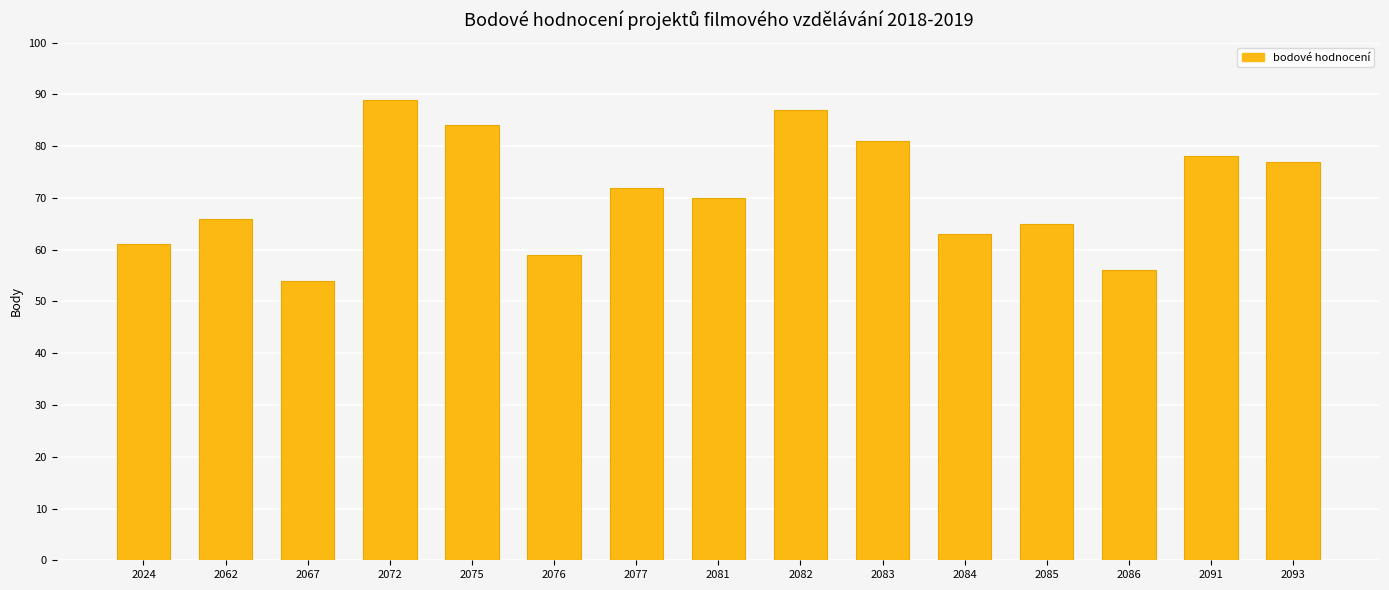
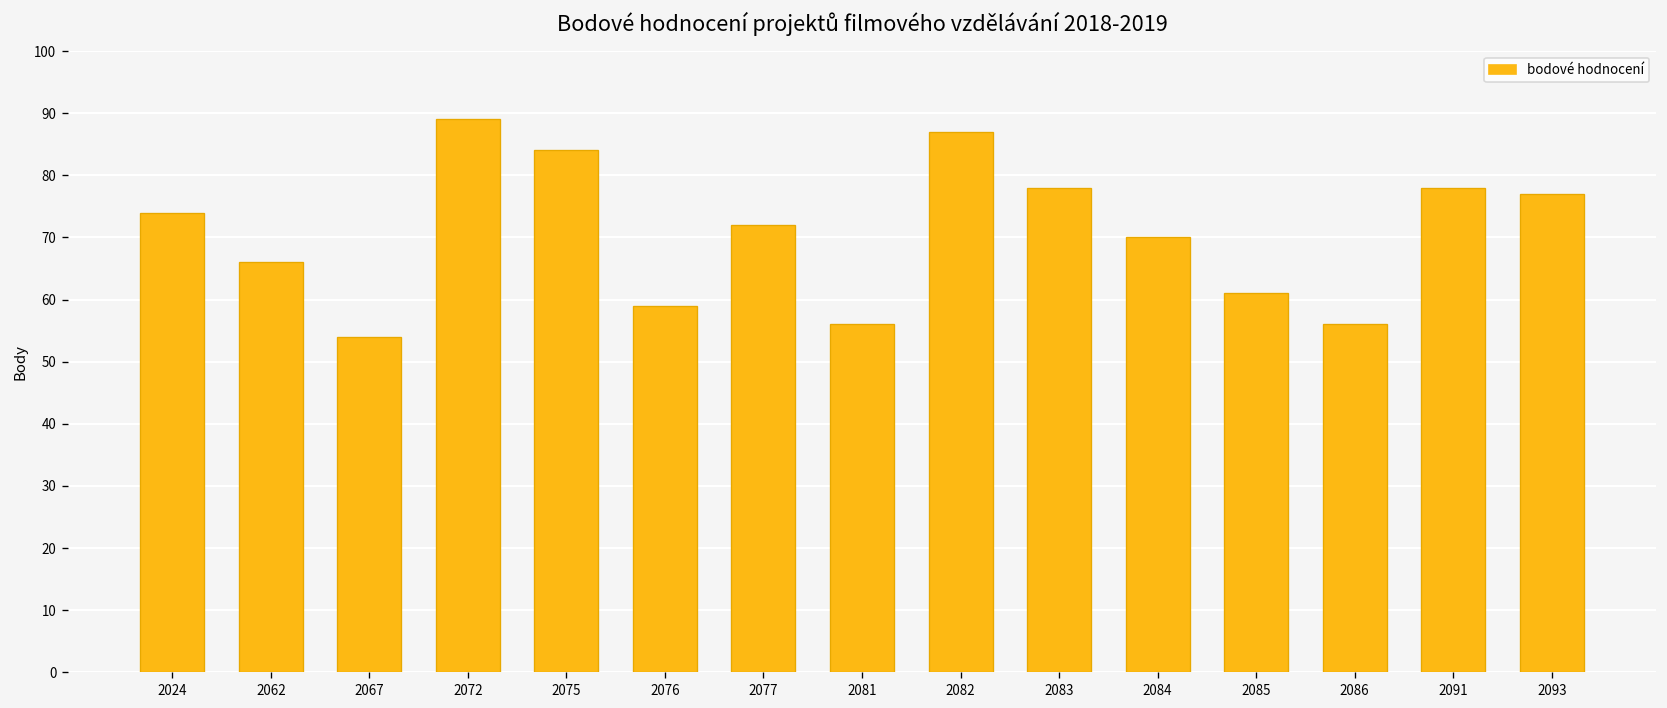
2024: 61 -> 74
2081: 70 -> 56
2083: 81 -> 78
2084: 63 -> 70
2085: 65 -> 61
